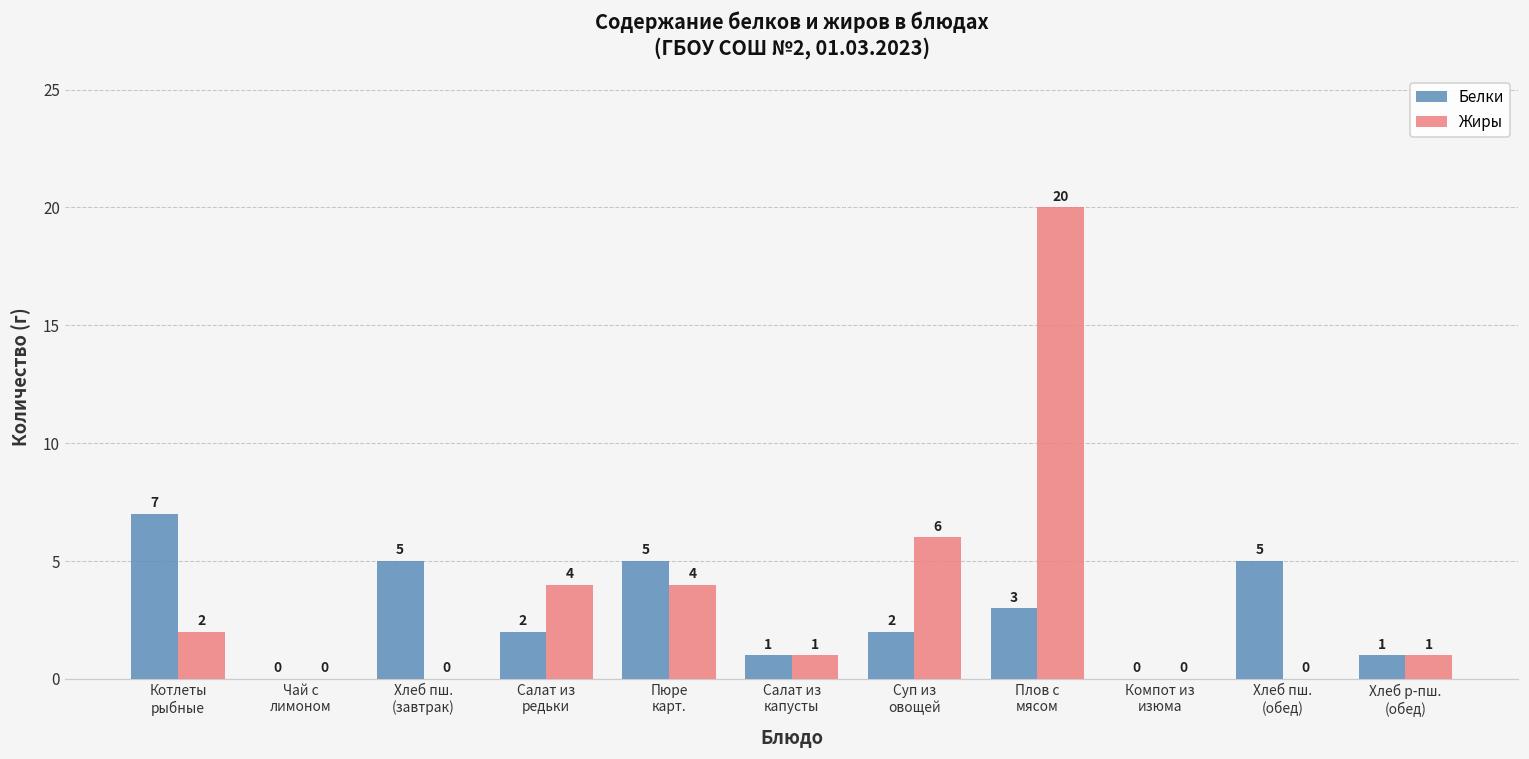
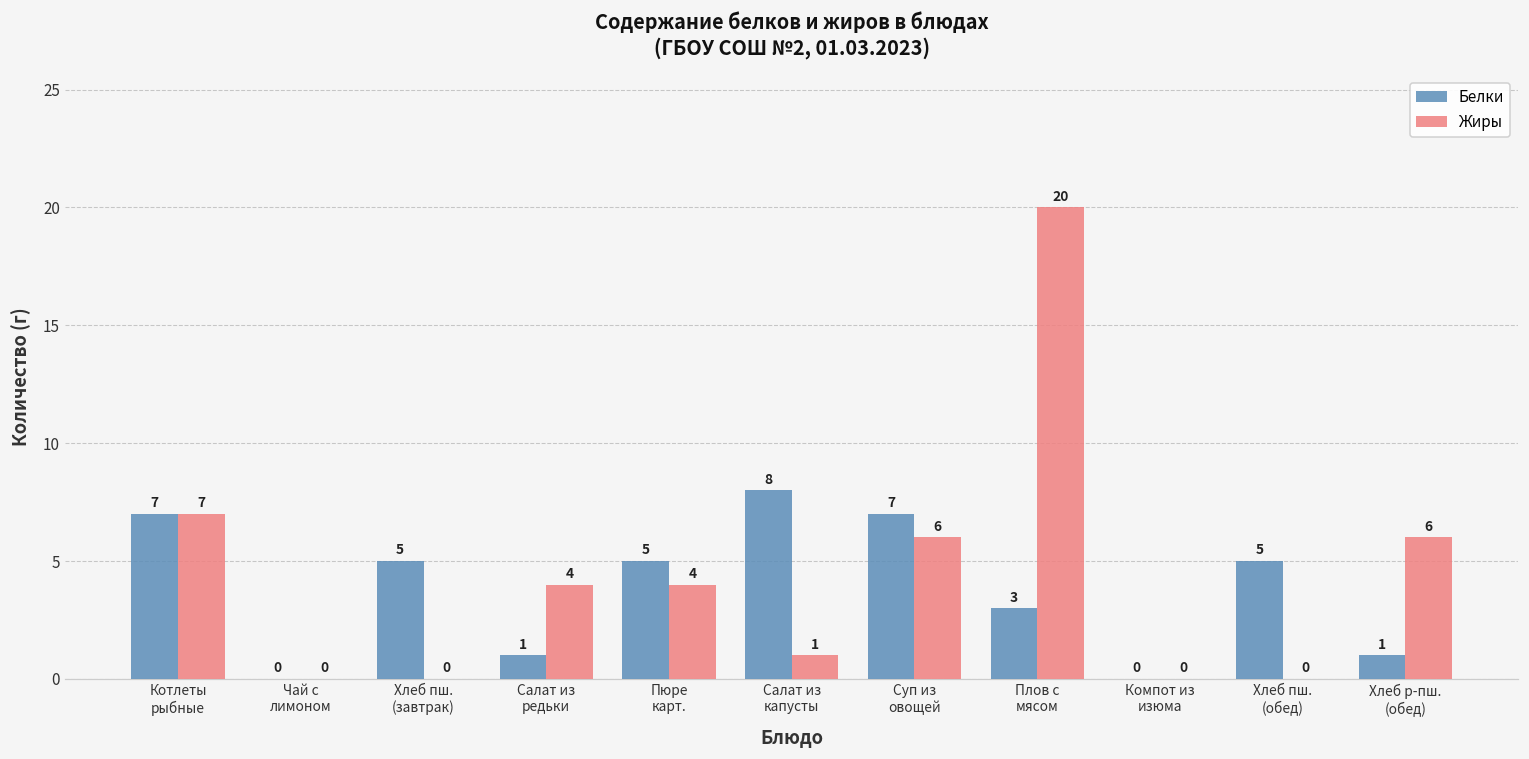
Жиры, Котлеты рыбные: 2 -> 7
Белки, Салат из редьки: 2 -> 1
Белки, Салат из капусты: 1 -> 8
Белки, Суп из овощей: 2 -> 7
Жиры, Хлеб р-пш. (обед): 1 -> 6
